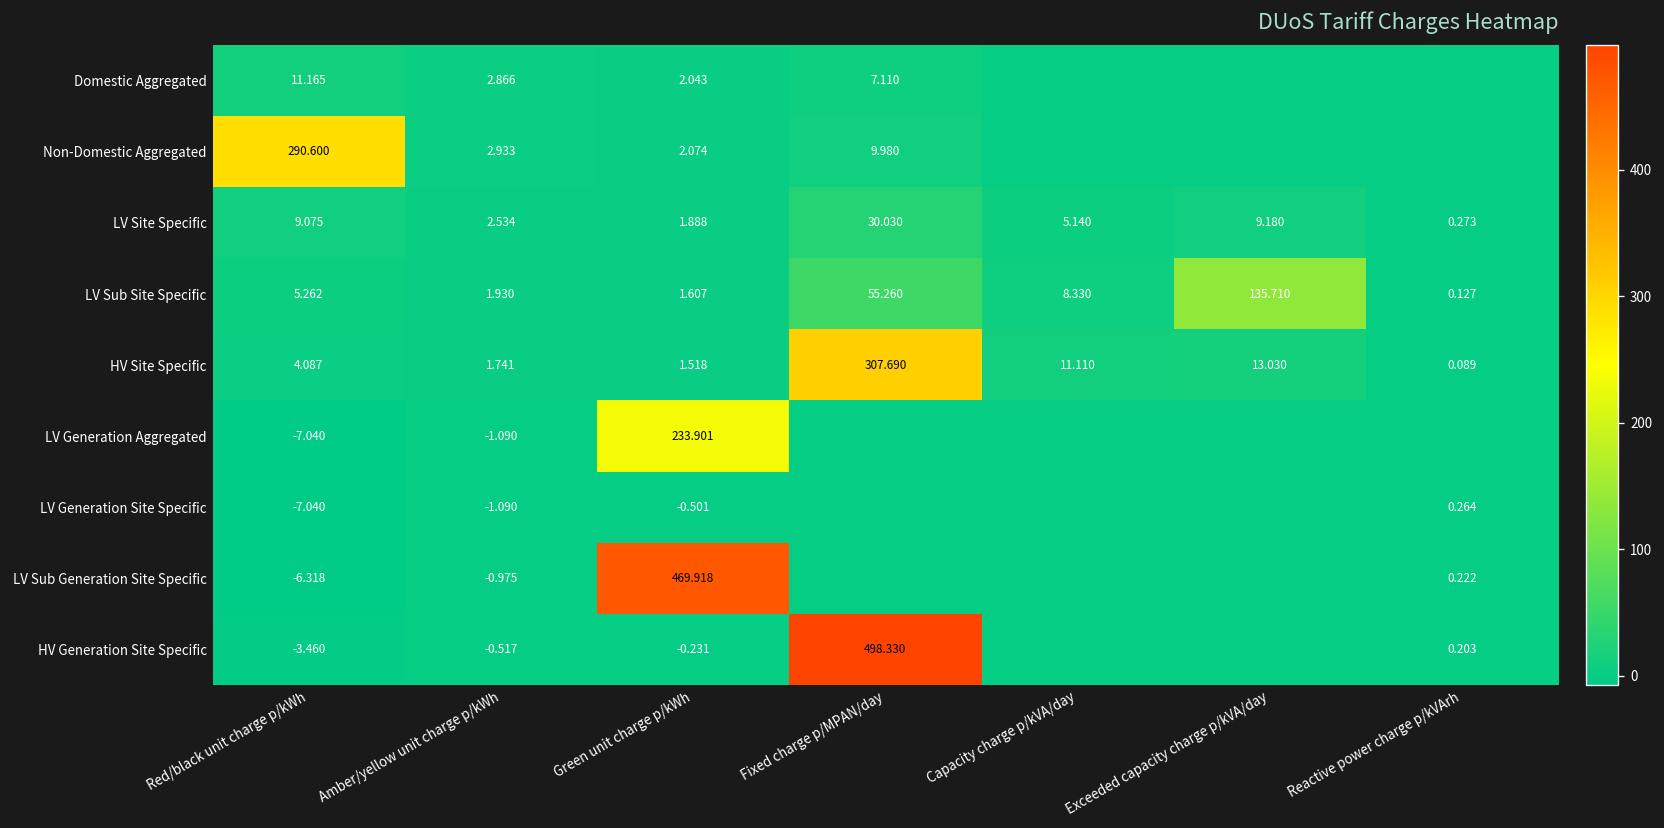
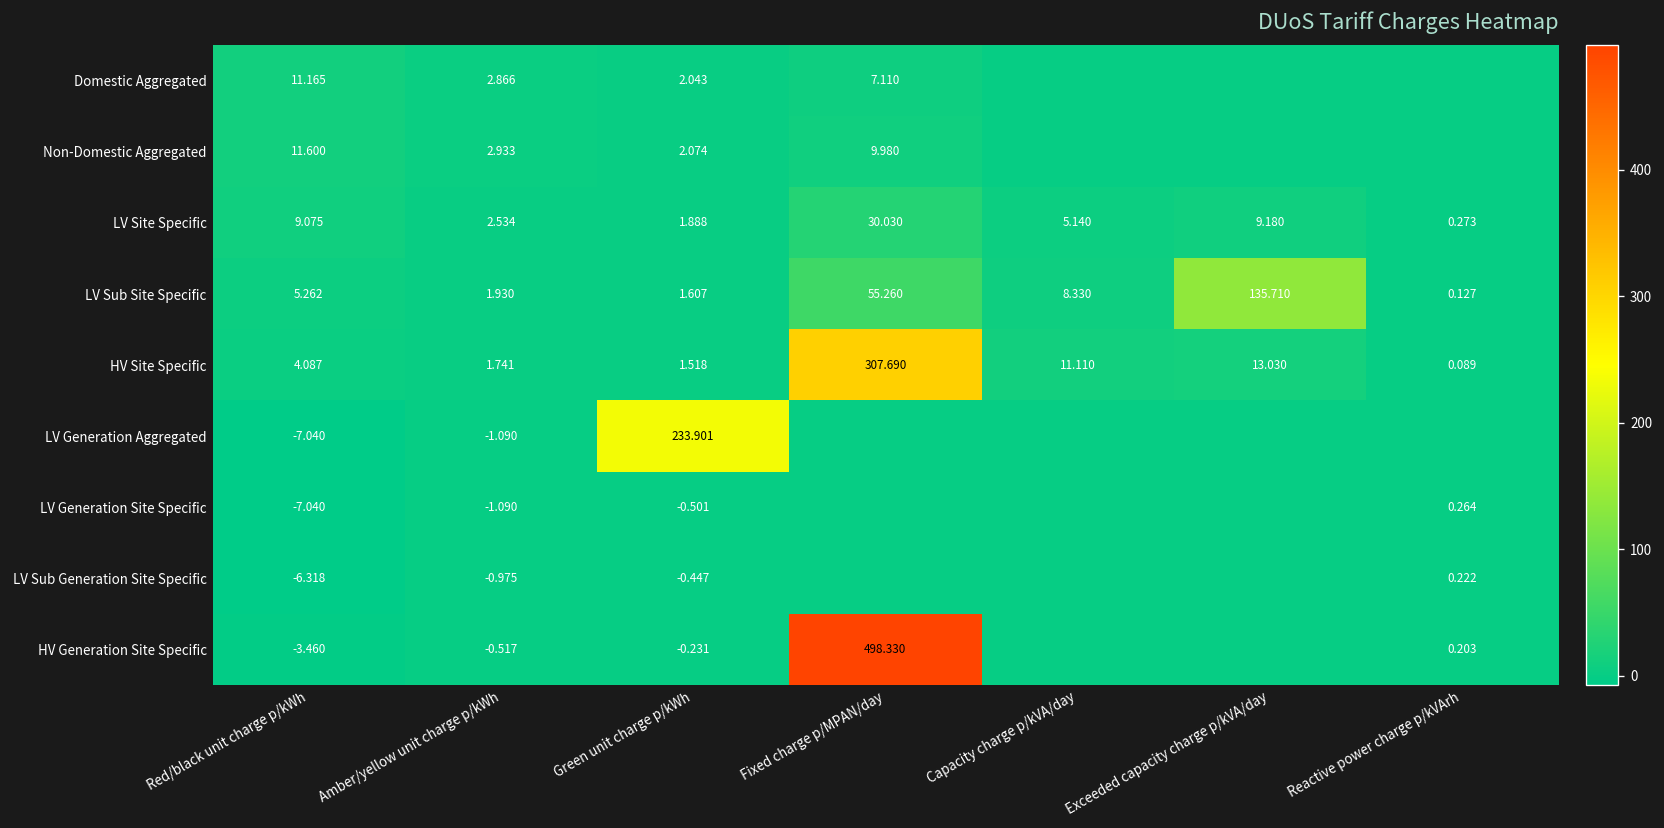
Non-Domestic Aggregated, Red/black unit charge p/kWh: 290.600 -> 11.600
LV Sub Generation Site Specific, Green unit charge p/kWh: 469.918 -> -0.447
